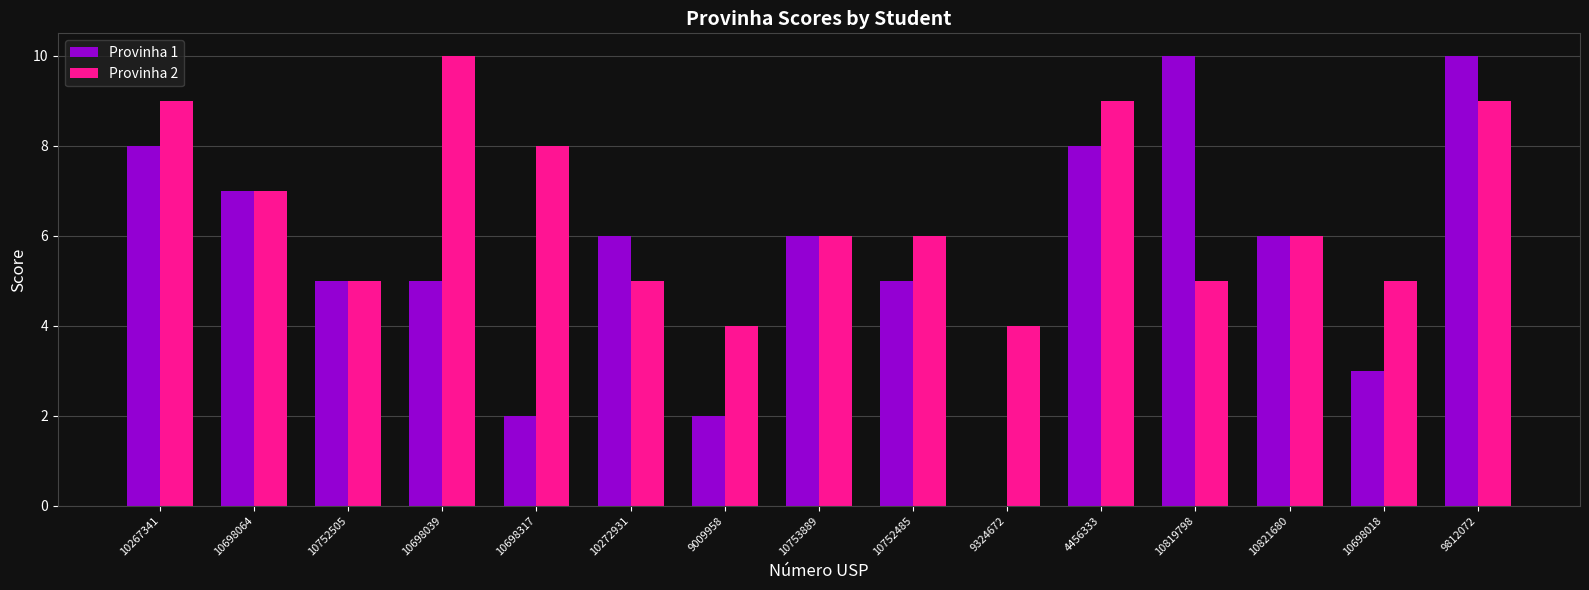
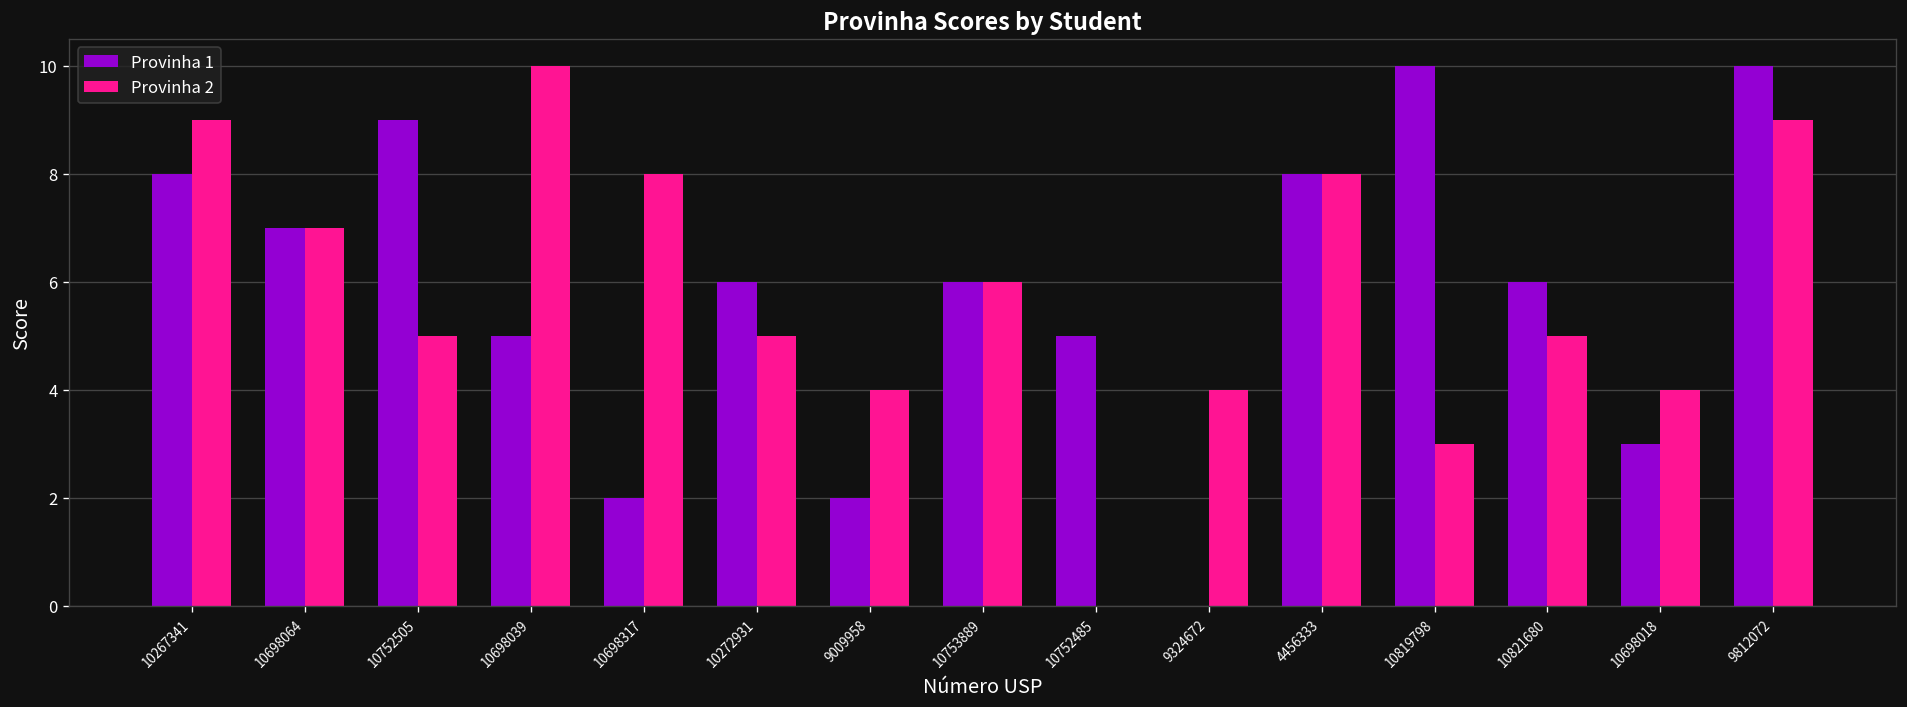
Provinha 1, 10752505: 5 -> 9
Provinha 2, 10752485: 6 -> 0
Provinha 2, 4456333: 9 -> 8
Provinha 2, 10819798: 5 -> 3
Provinha 2, 10821680: 6 -> 5
Provinha 2, 10698018: 5 -> 4
